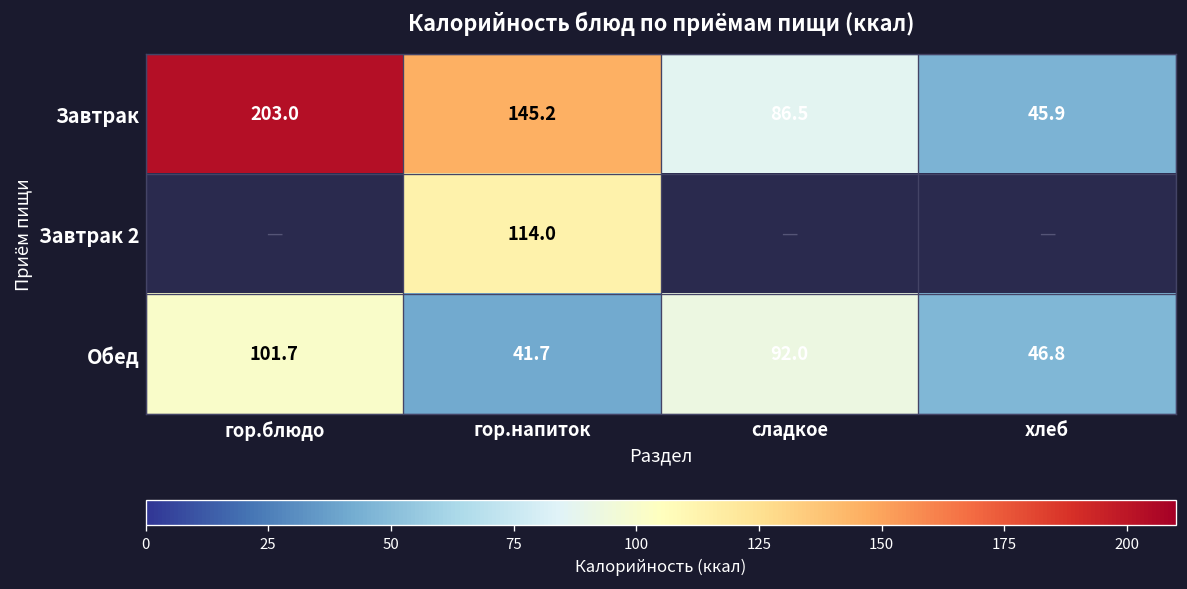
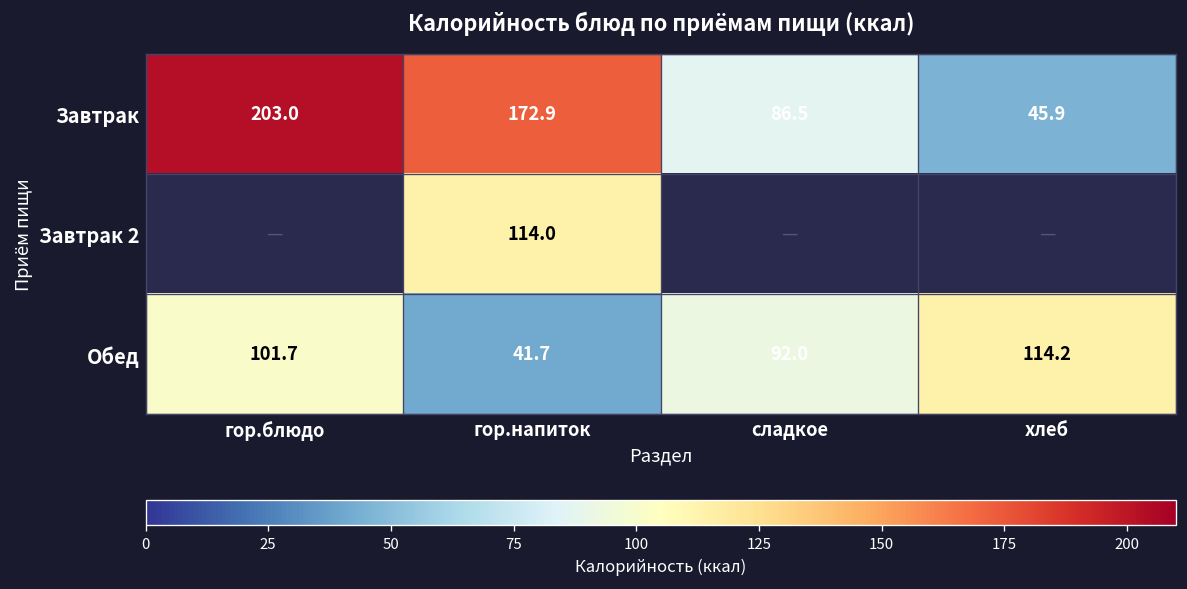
Завтрак, гор.напиток: 145.2 -> 172.9
Обед, хлеб: 46.8 -> 114.2
